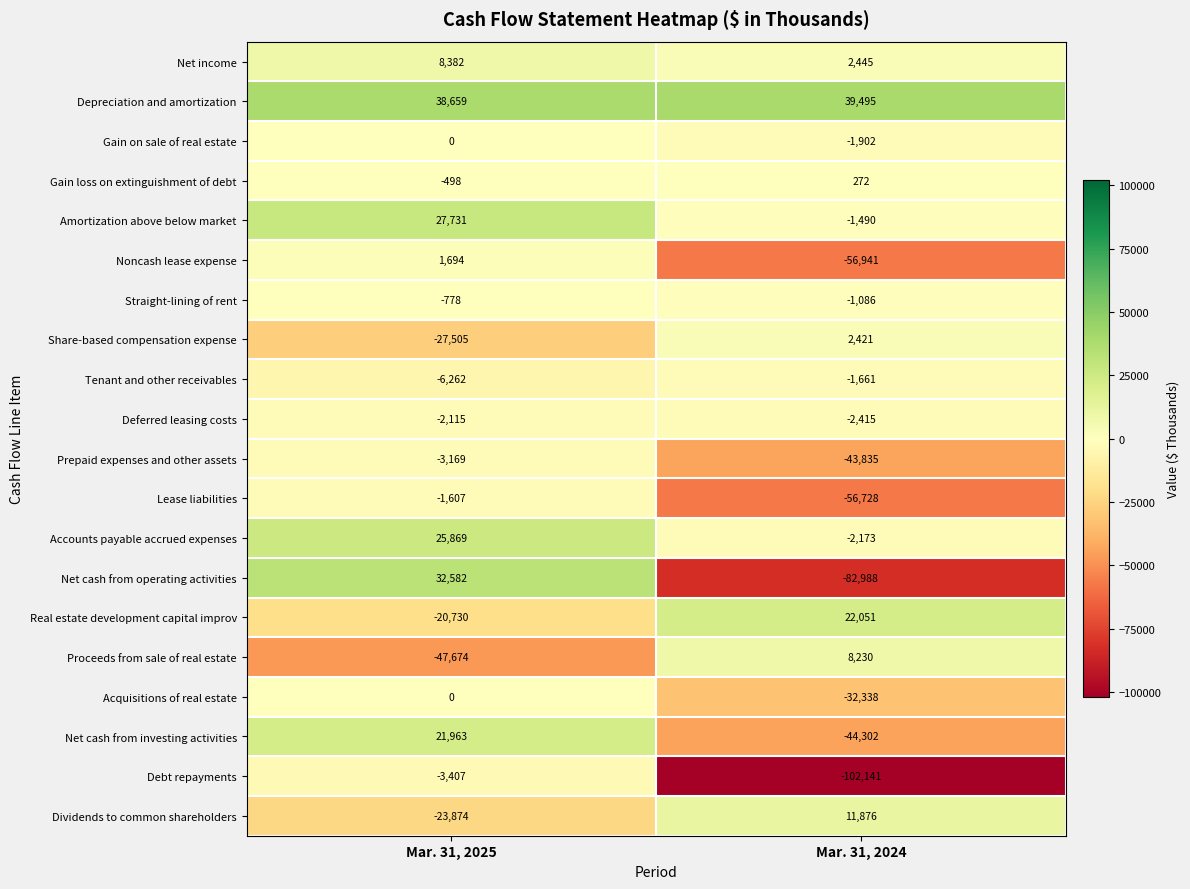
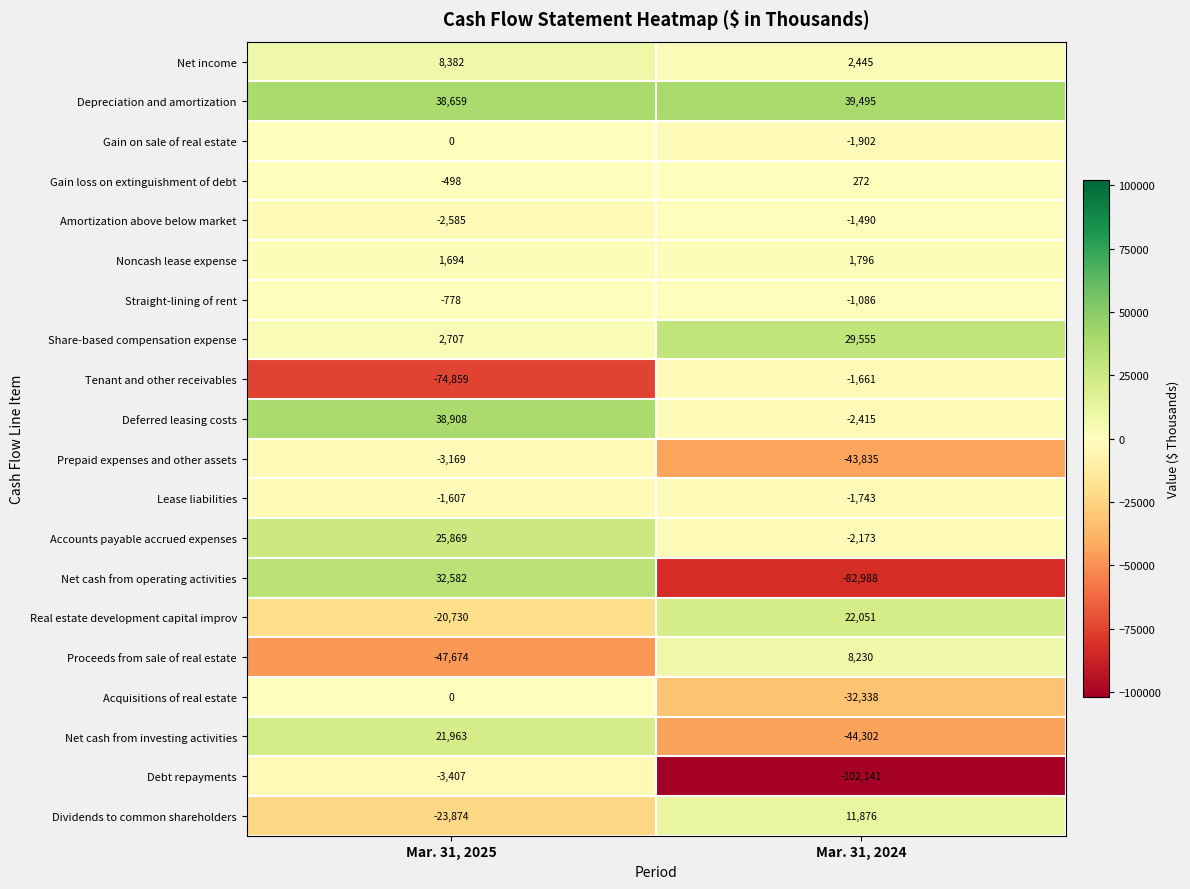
Amortization above below market, Mar. 31, 2025: 27,731 -> -2,585
Noncash lease expense, Mar. 31, 2024: -56,941 -> 1,796
Share-based compensation expense, Mar. 31, 2025: -27,505 -> 2,707
Share-based compensation expense, Mar. 31, 2024: 2,421 -> 29,555
Tenant and other receivables, Mar. 31, 2025: -6,262 -> -74,859
Deferred leasing costs, Mar. 31, 2025: -2,115 -> 38,908
Lease liabilities, Mar. 31, 2024: -56,728 -> -1,743
